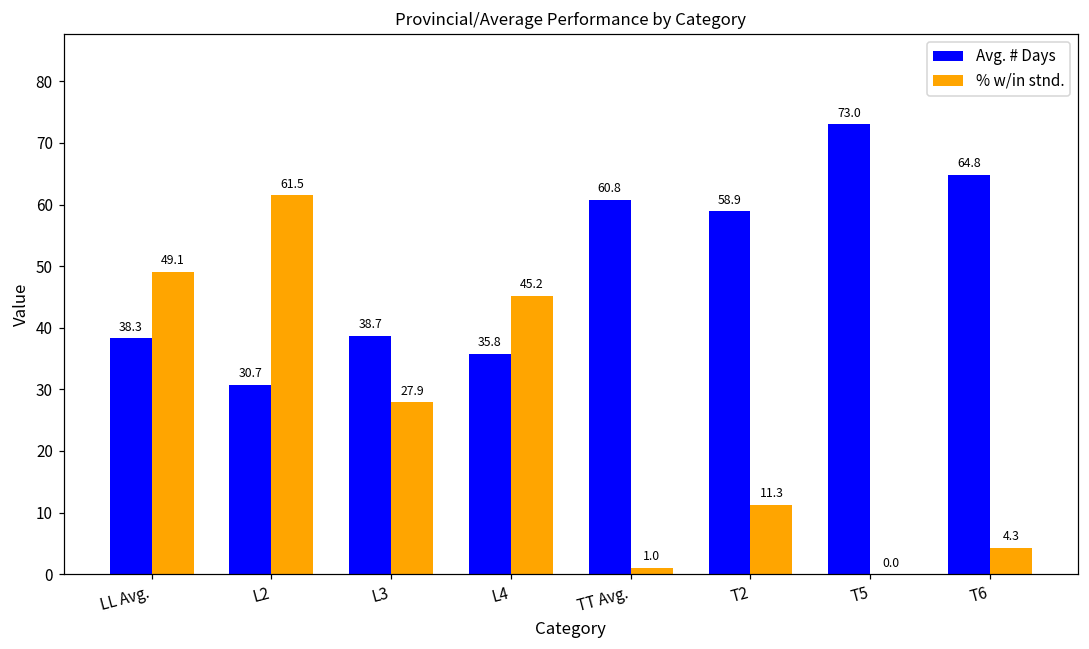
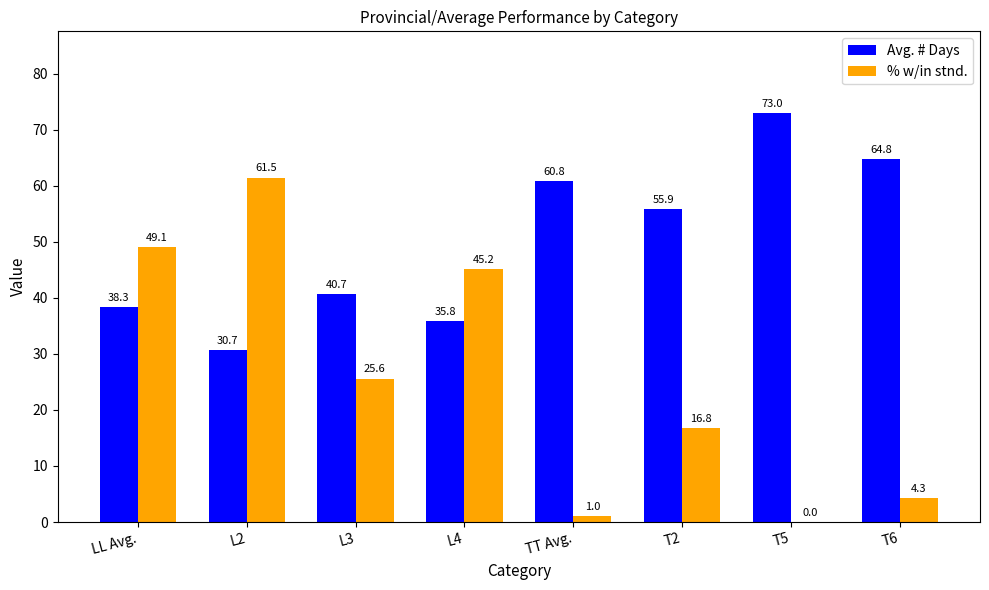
Avg. # Days, L3: 38.7 -> 40.7
% w/in stnd., L3: 27.9 -> 25.6
Avg. # Days, T2: 58.9 -> 55.9
% w/in stnd., T2: 11.3 -> 16.8
